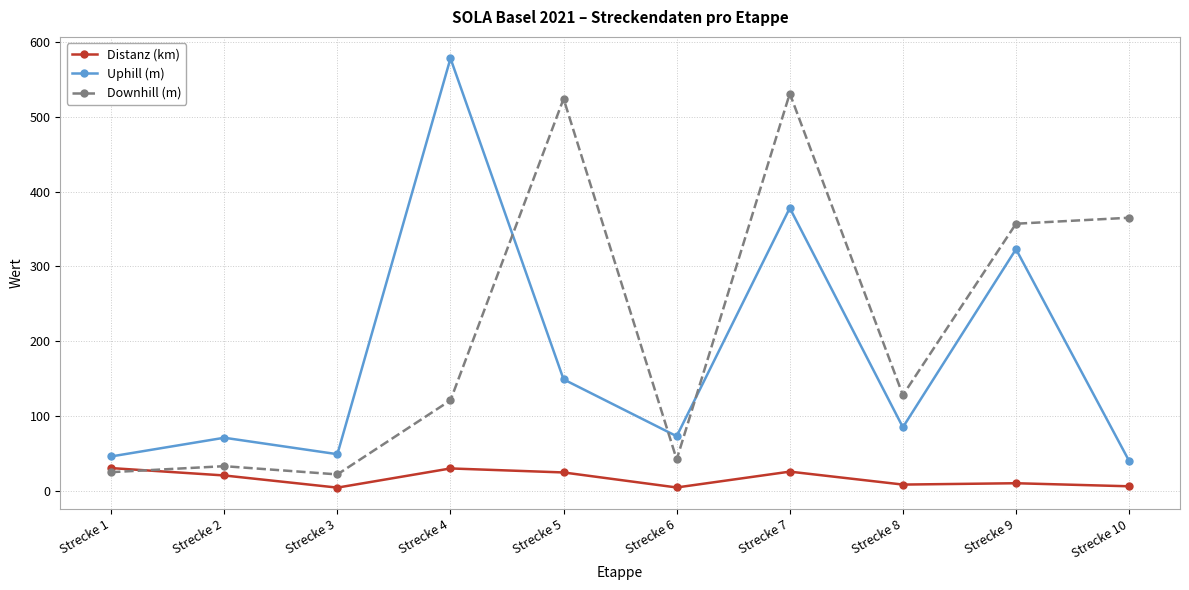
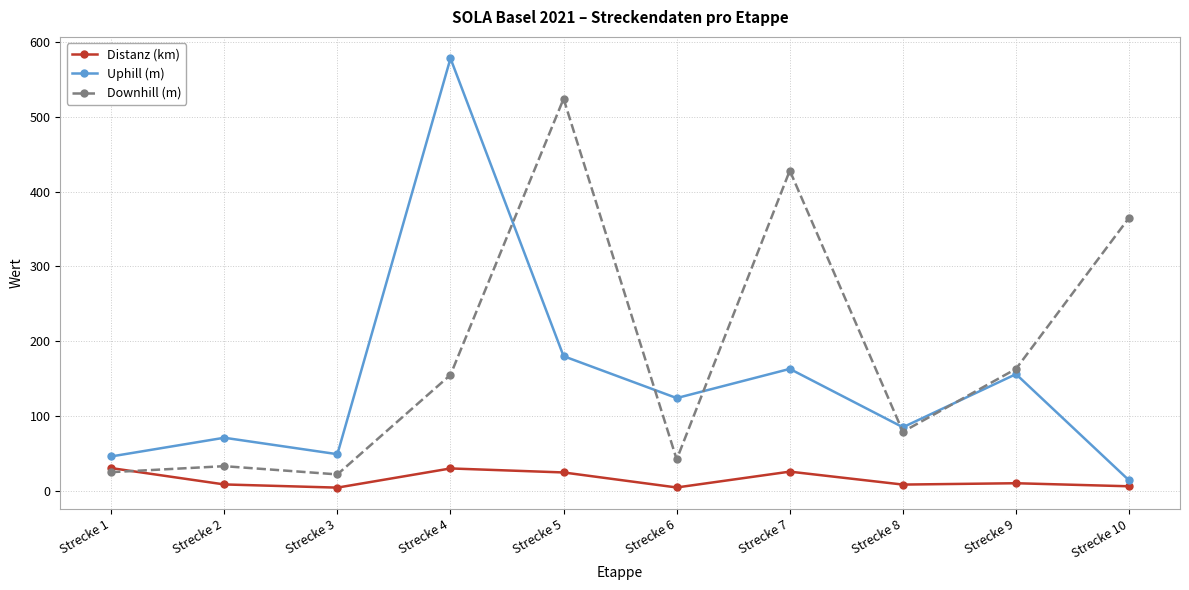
Distanz (km), Strecke 2: 20 -> 10
Downhill (m), Strecke 4: 120 -> 160
Uphill (m), Strecke 5: 150 -> 180
Uphill (m), Strecke 6: 70 -> 120
Uphill (m), Strecke 7: 380 -> 160
Downhill (m), Strecke 7: 530 -> 430
Downhill (m), Strecke 8: 130 -> 80
Uphill (m), Strecke 9: 320 -> 160
Downhill (m), Strecke 9: 360 -> 160
Uphill (m), Strecke 10: 40 -> 10
